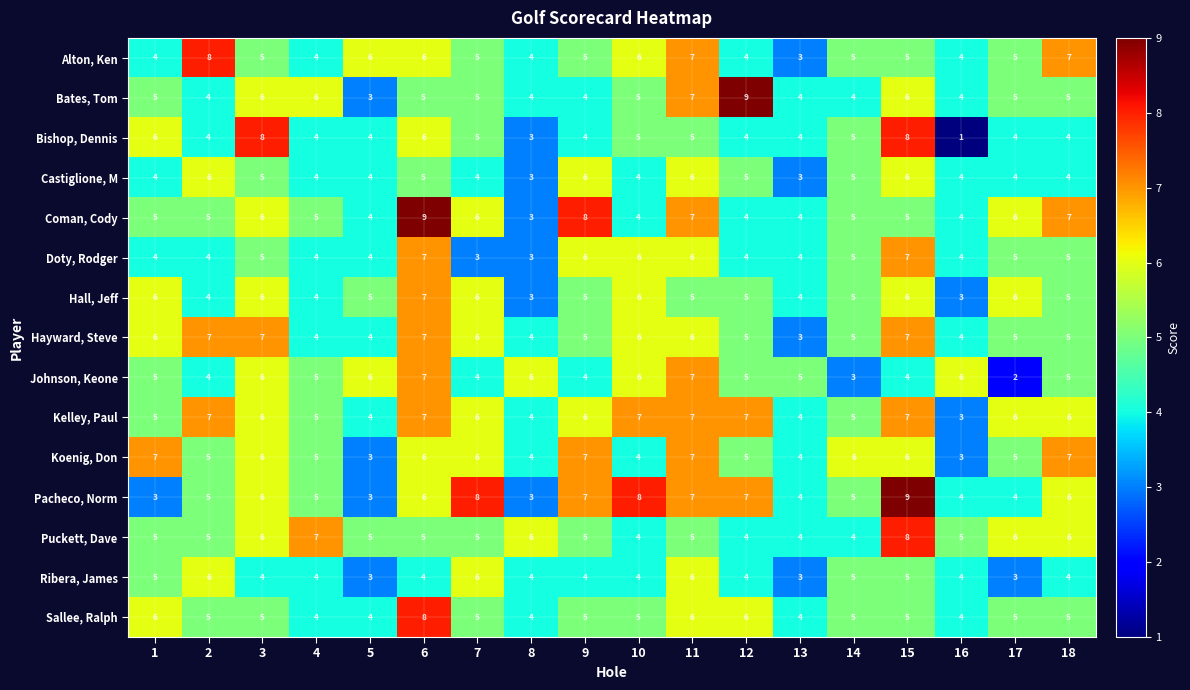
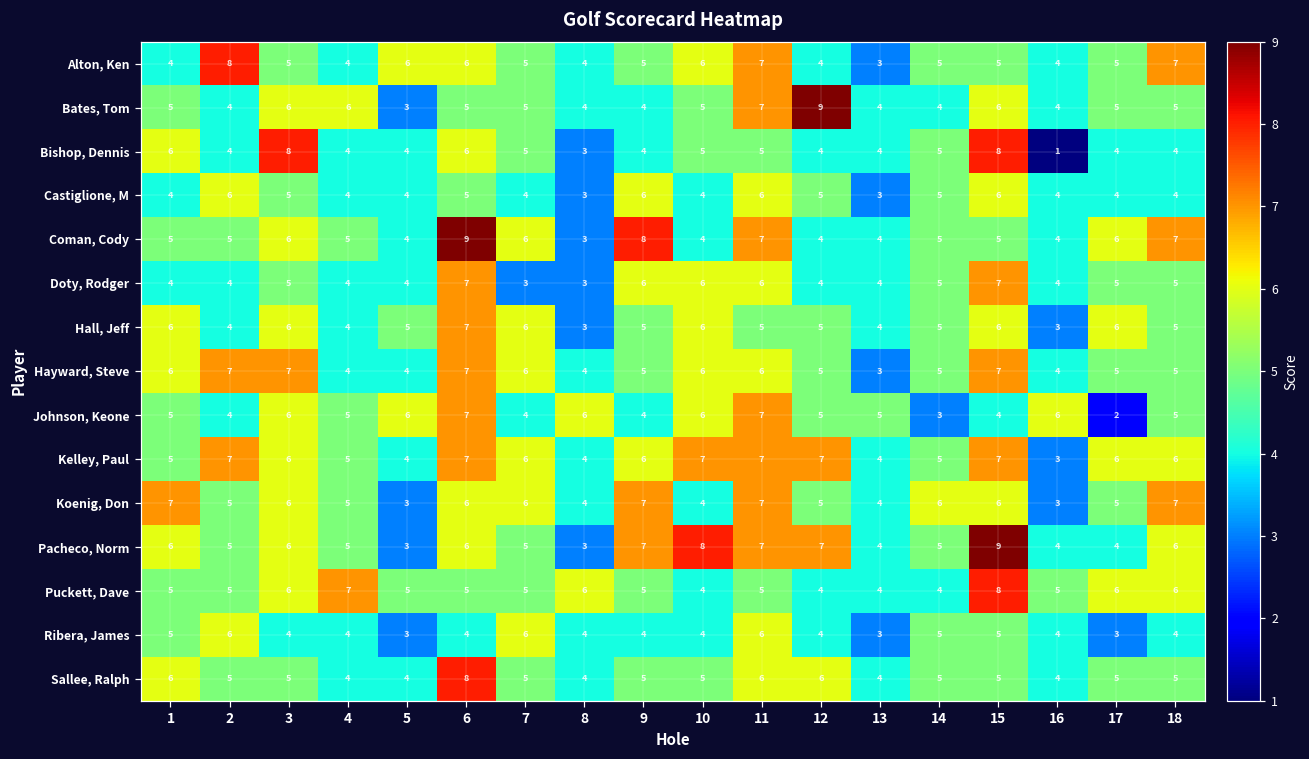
Pacheco, Norm, 1: 3 -> 6
Pacheco, Norm, 7: 8 -> 5
